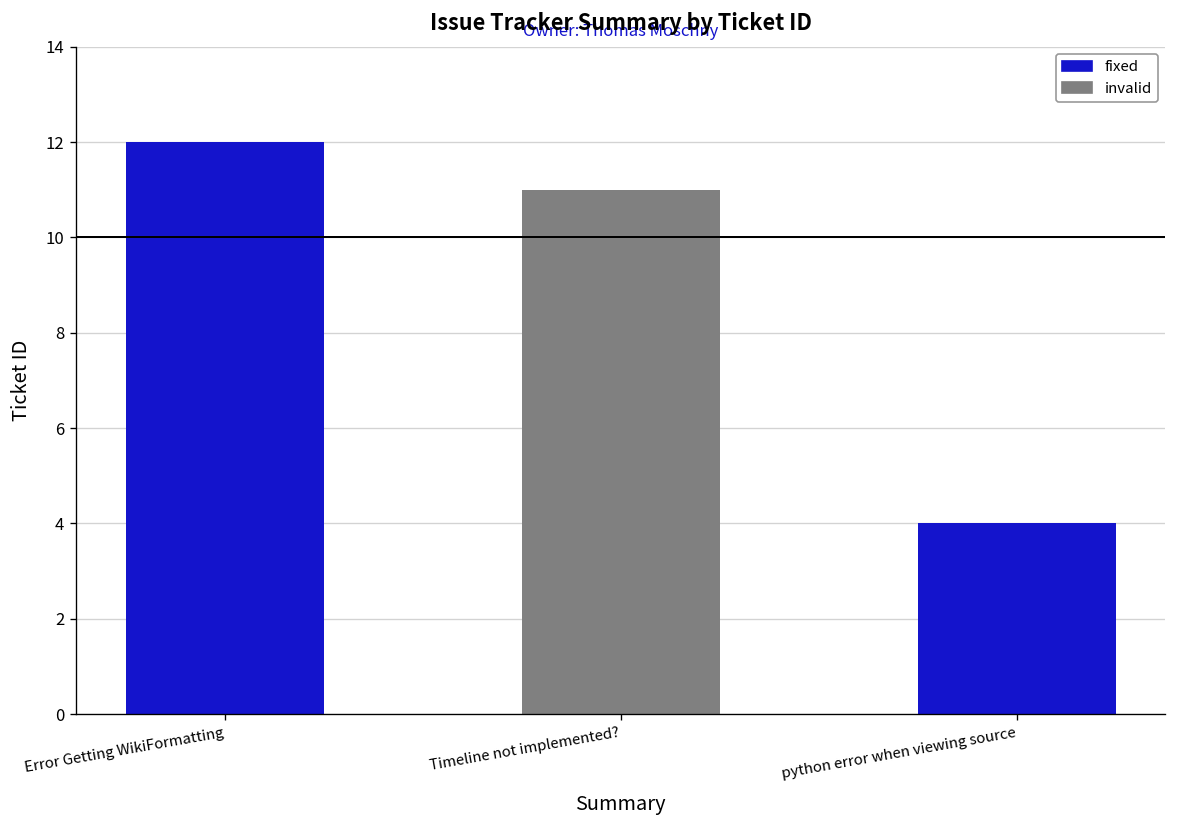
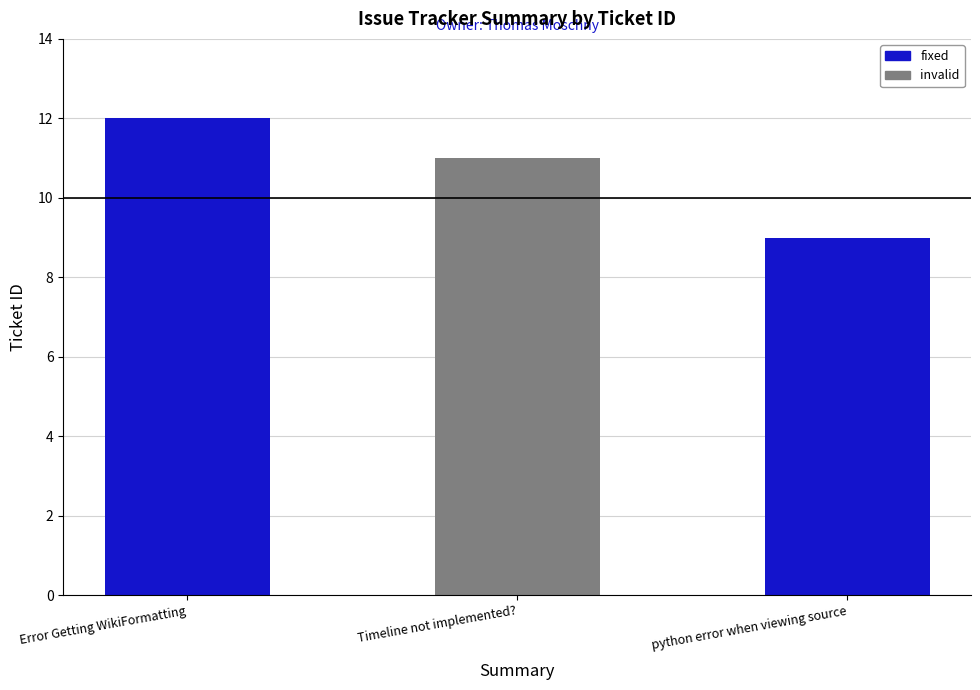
python error when viewing source: 4 -> 9
